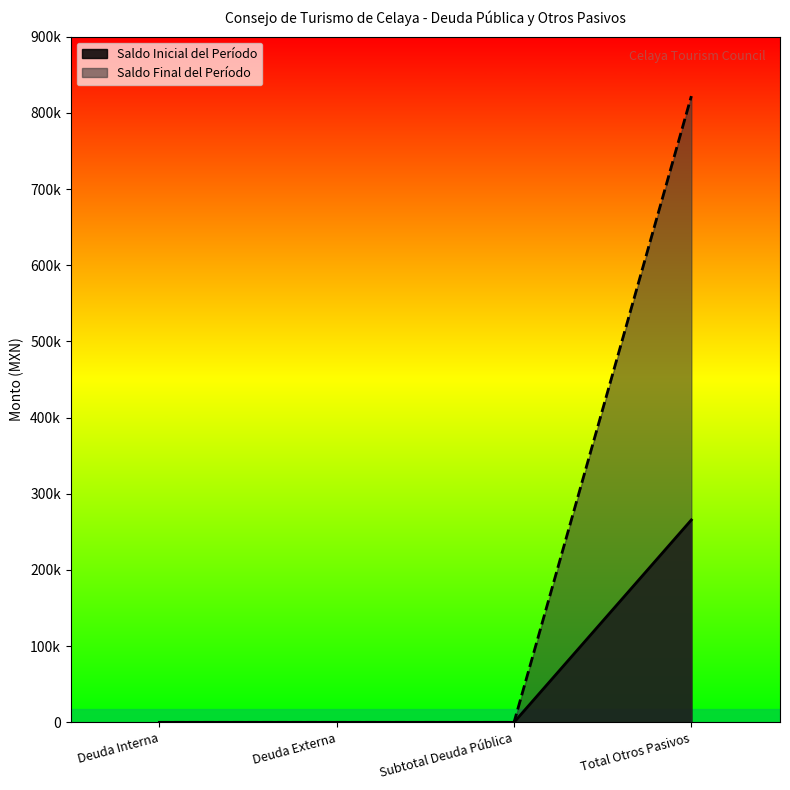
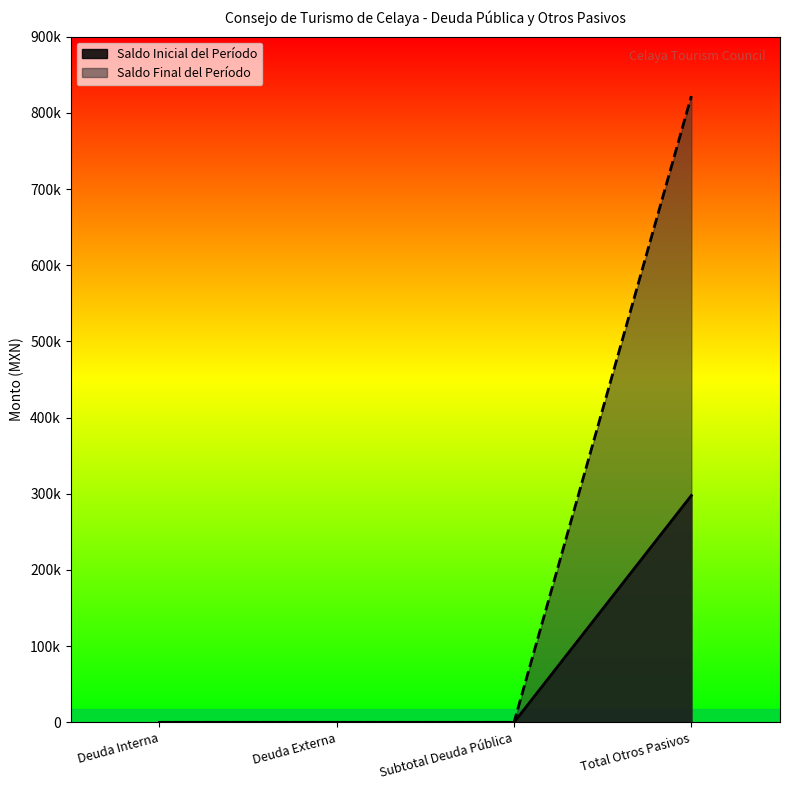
Saldo Inicial del Período, Total Otros Pasivos: 270000 -> 300000
